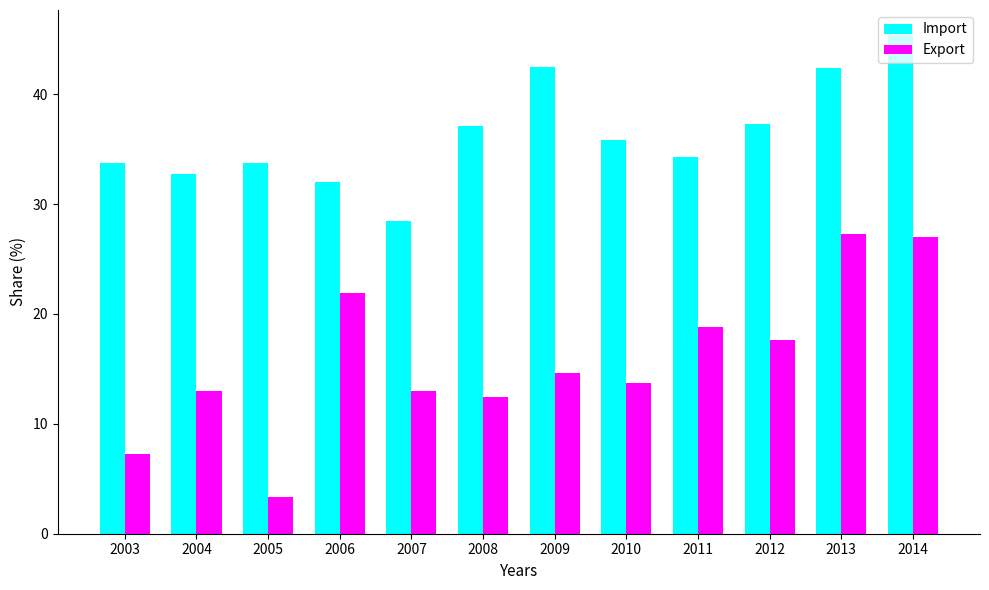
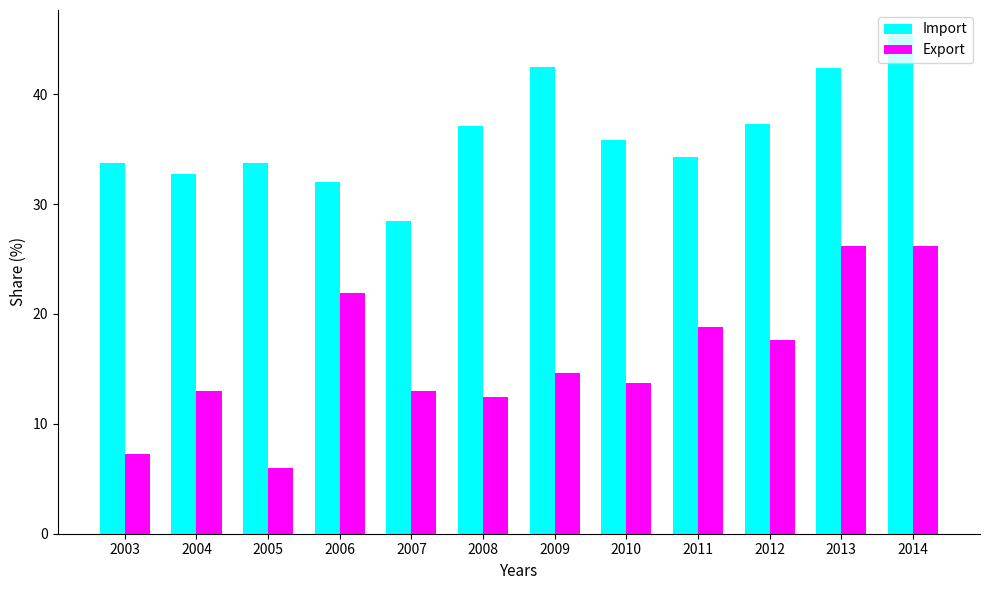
Export, 2005: 3.3 -> 6.0
Export, 2013: 27.3 -> 26.2
Export, 2014: 27.0 -> 26.2
